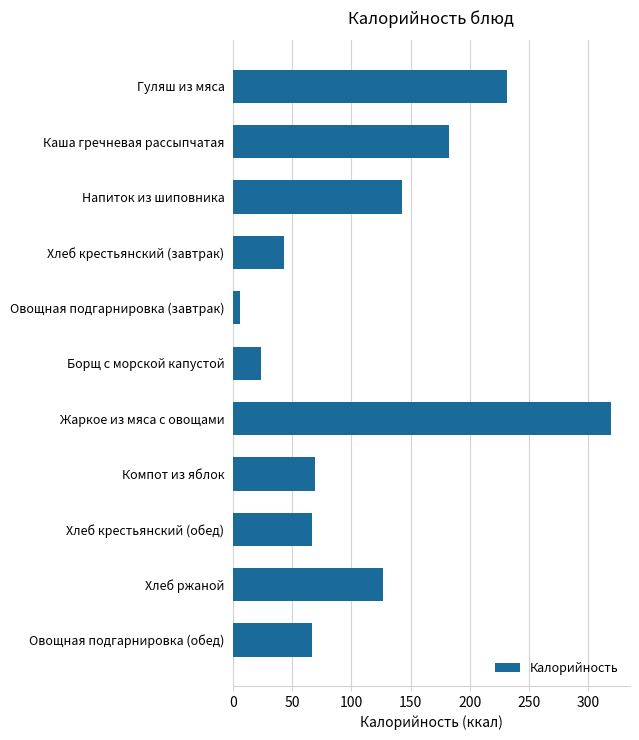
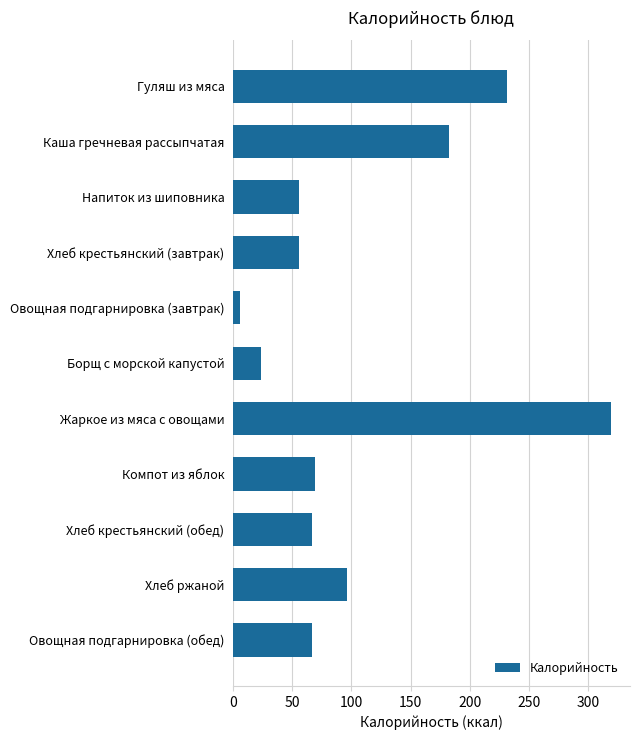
Напиток из шиповника: 143 -> 56
Хлеб крестьянский (завтрак): 43 -> 56
Хлеб ржаной: 126 -> 97
